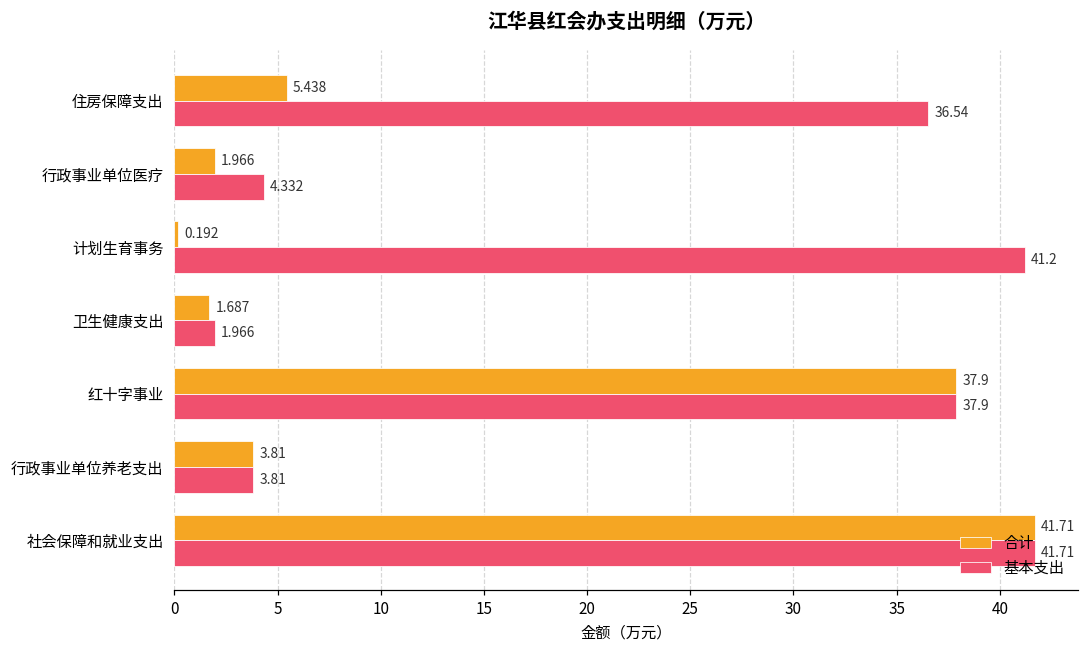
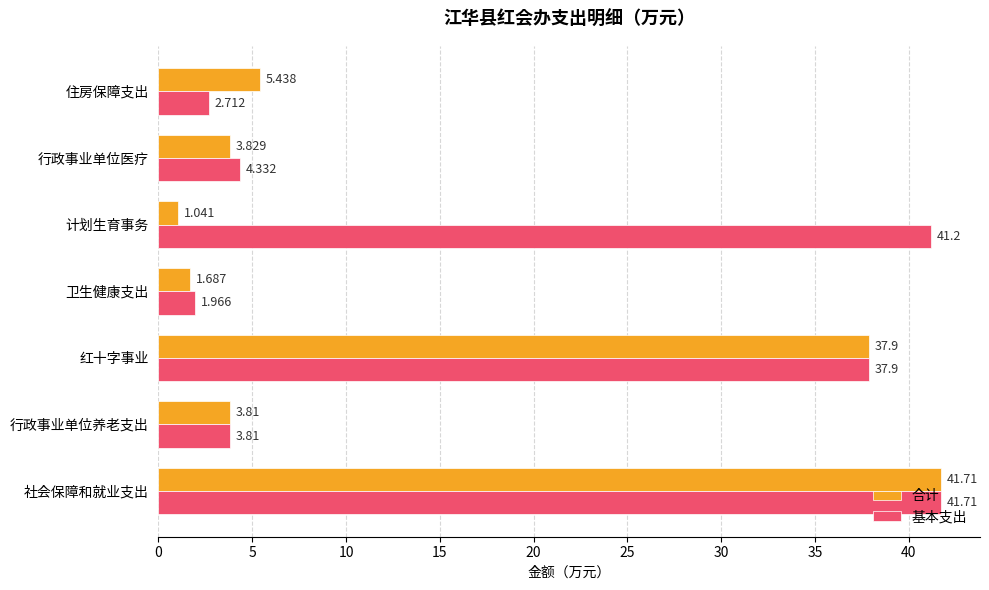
基本支出, 住房保障支出: 36.54 -> 2.712
合计, 行政事业单位医疗: 1.966 -> 3.829
合计, 计划生育事务: 0.192 -> 1.041
